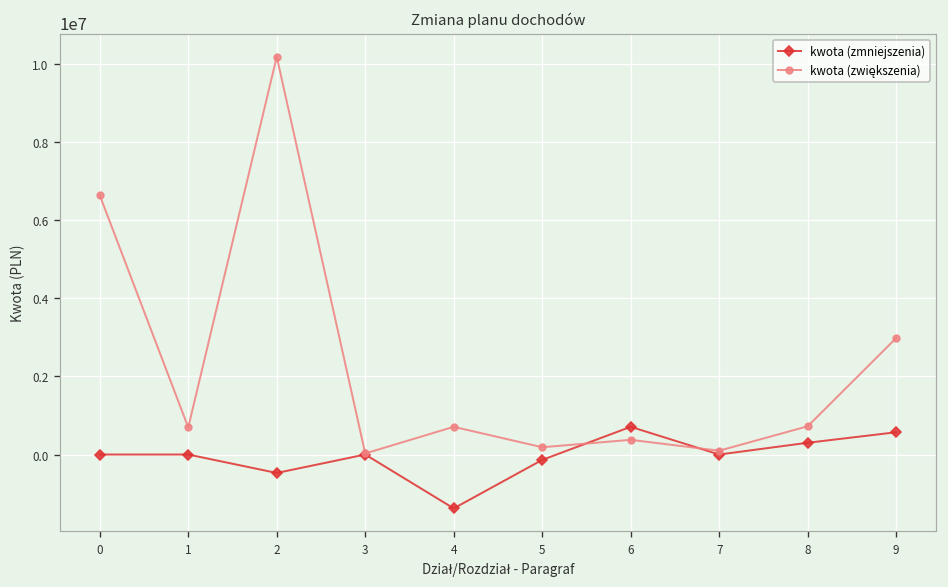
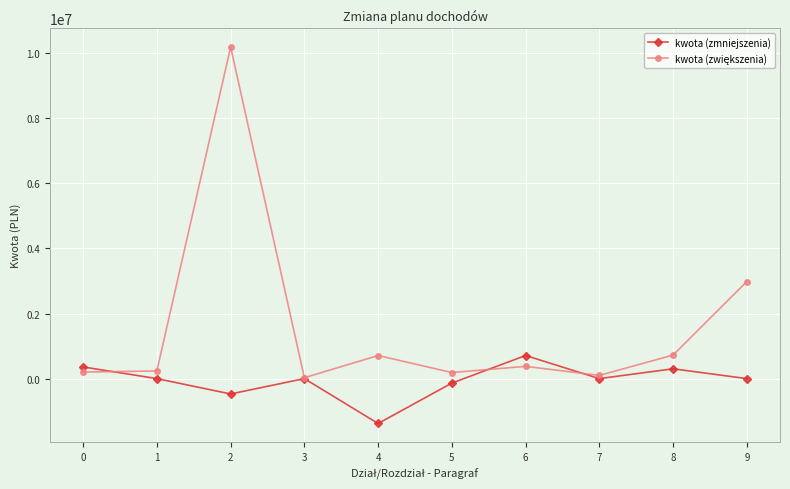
kwota (zmniejszenia), 0: 0 -> 400000
kwota (zwiększenia), 0: 6600000 -> 200000
kwota (zwiększenia), 1: 700000 -> 200000
kwota (zmniejszenia), 9: 600000 -> 0
